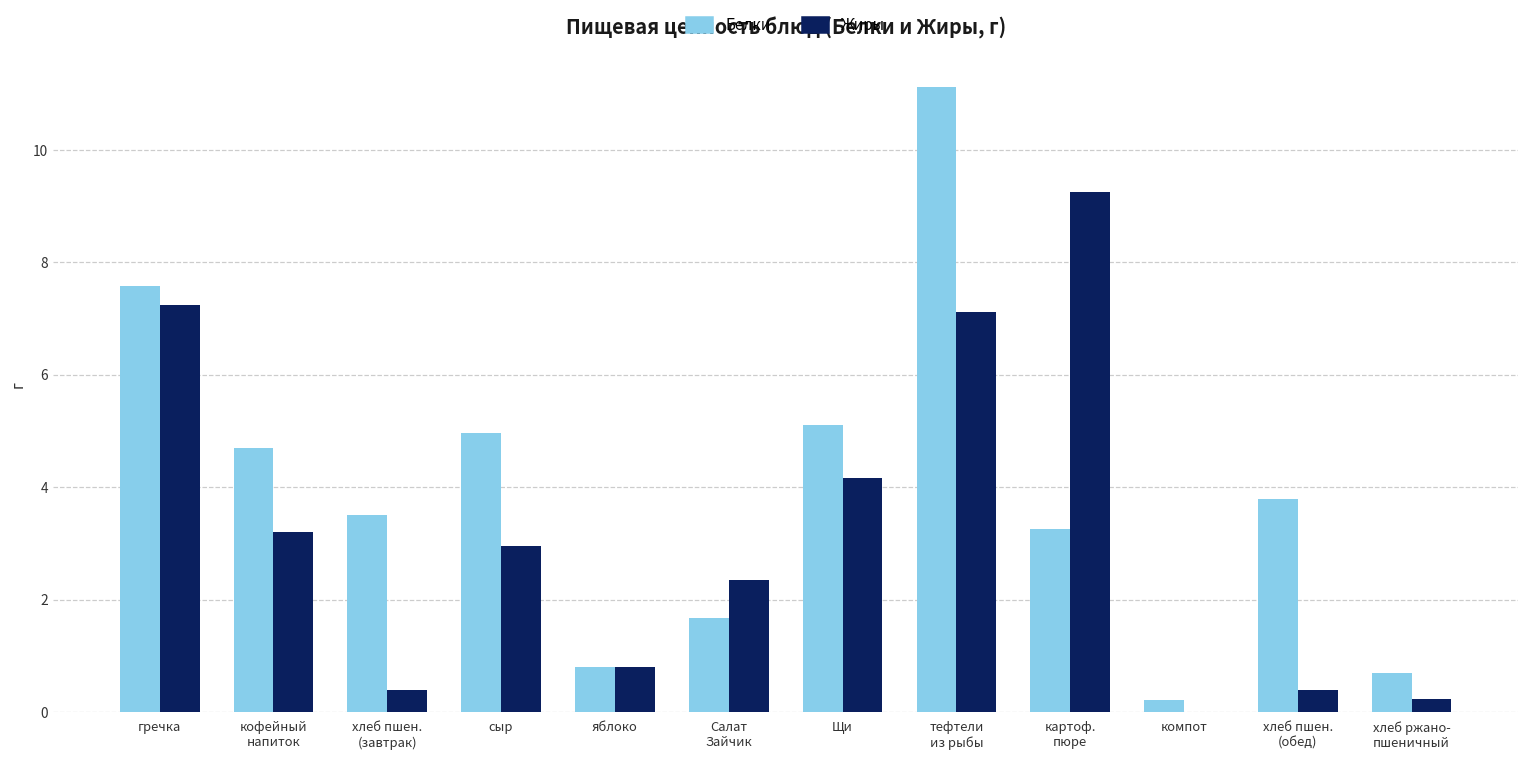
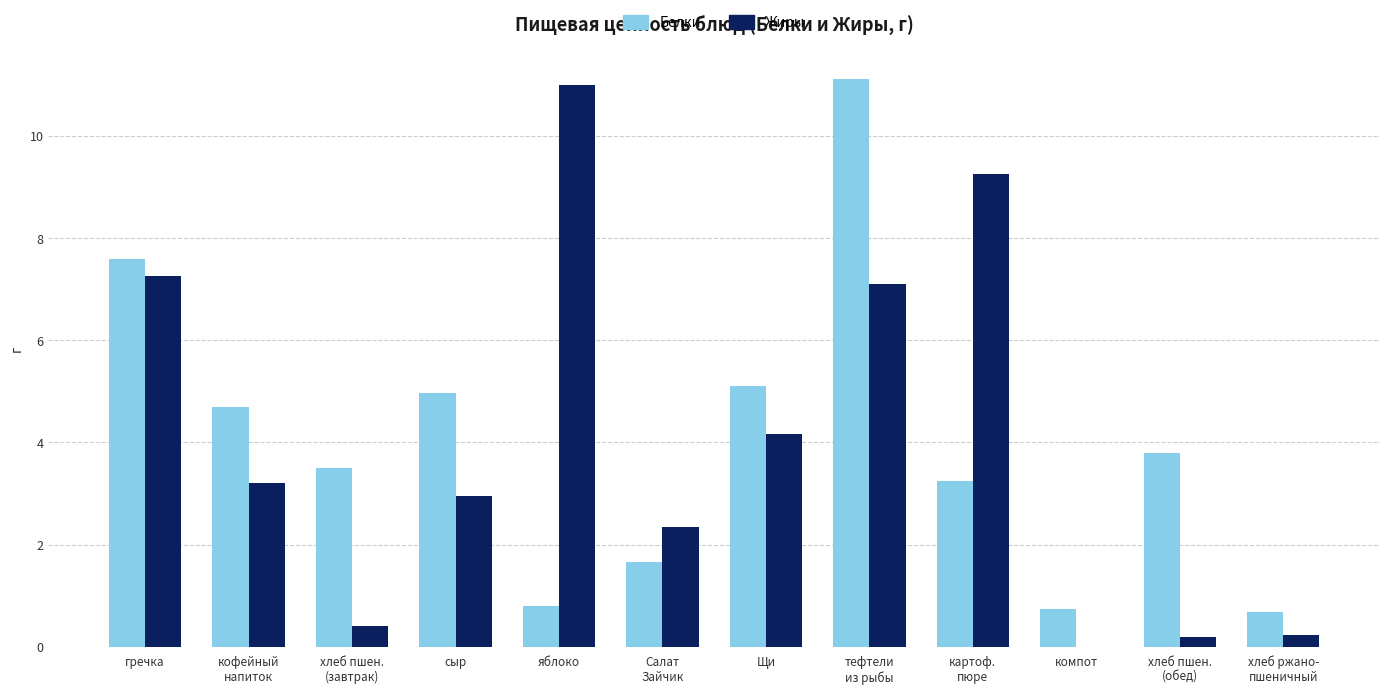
Жиры, яблоко: 0.8 -> 11.0
Белки, компот: 0.2 -> 0.8
Жиры, хлеб пшен. (обед): 0.4 -> 0.2
